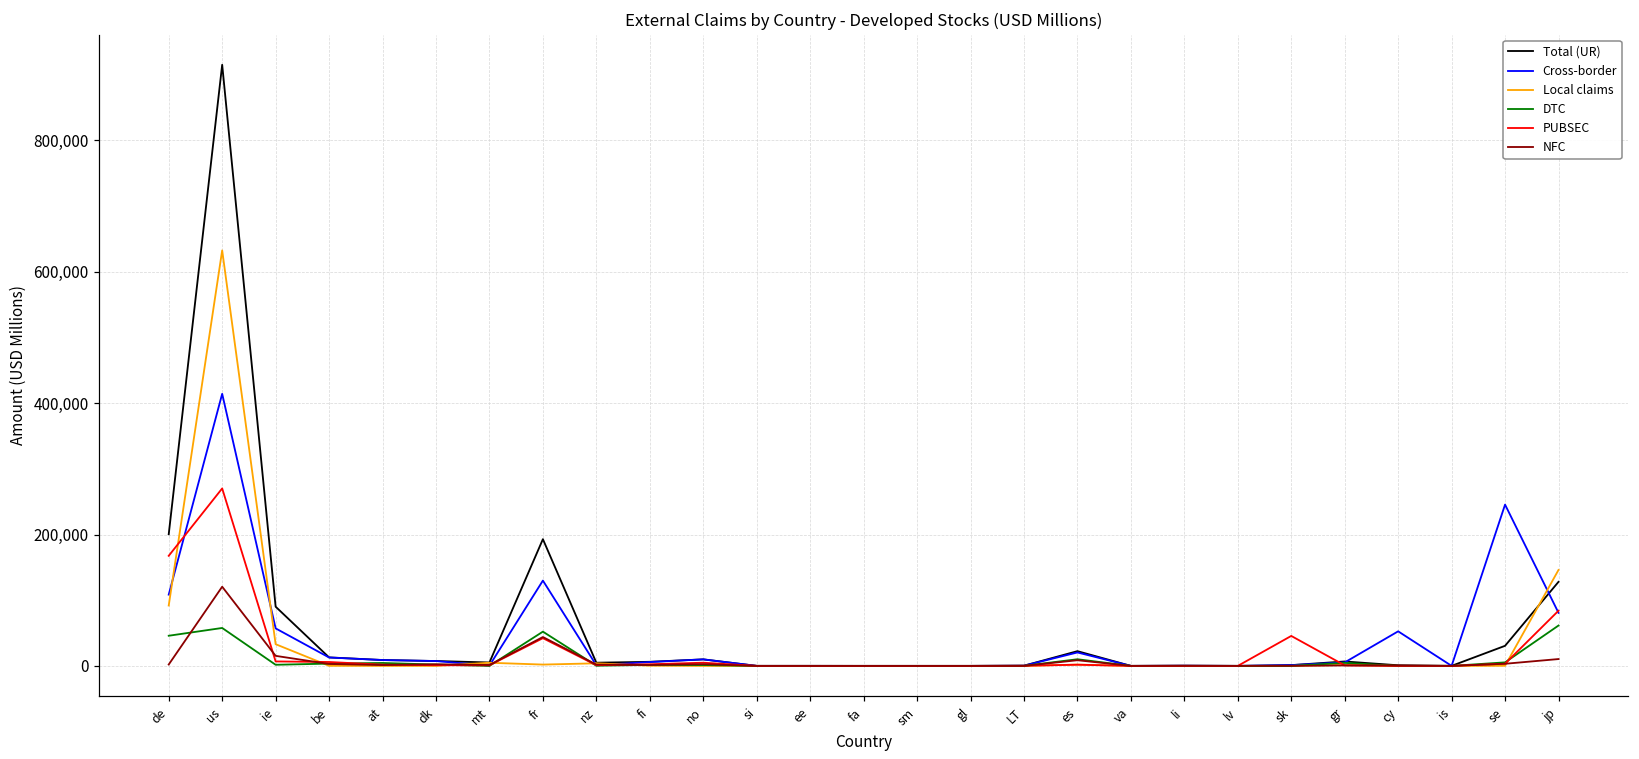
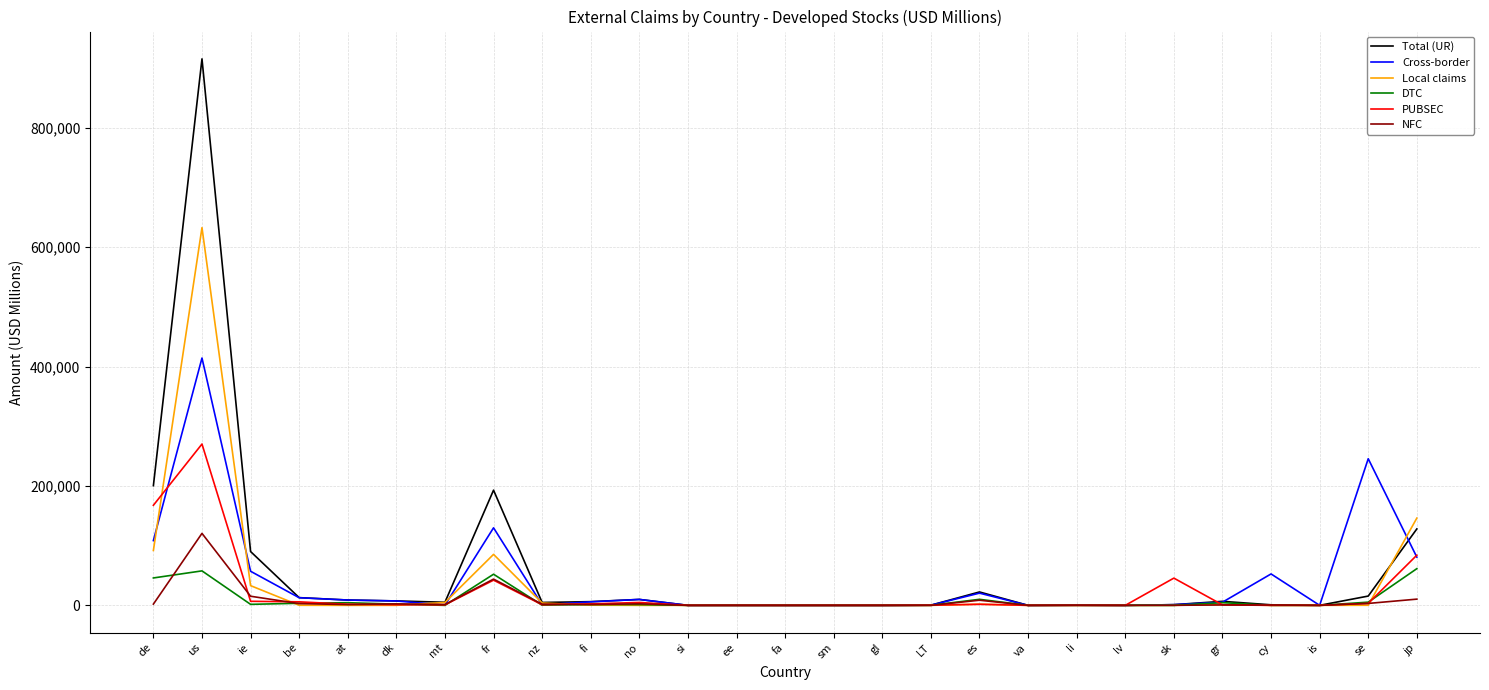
Local claims, fr: 0 -> 90,000
Total (UR), se: 30,000 -> 20,000
